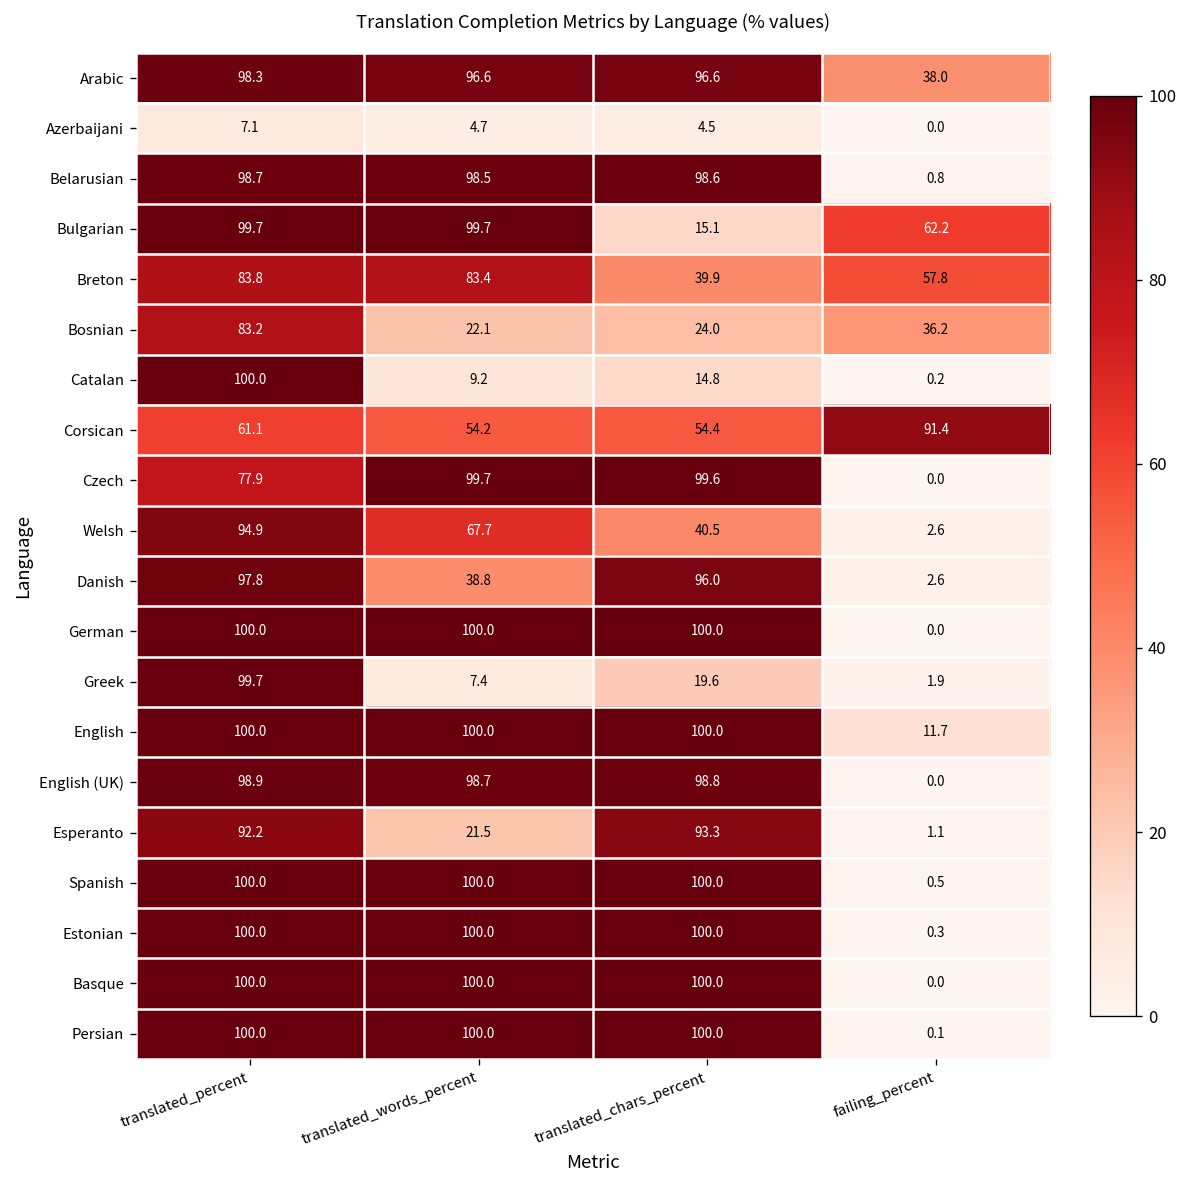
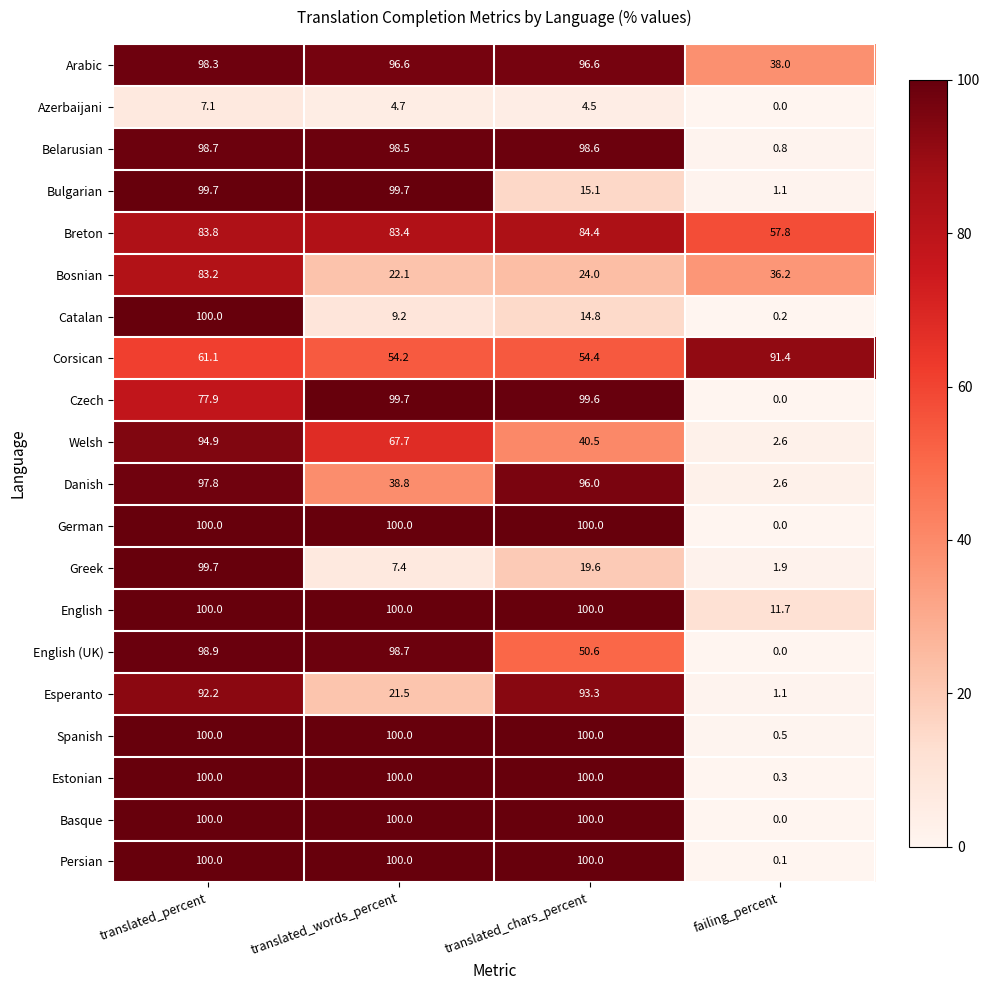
Bulgarian, failing_percent: 62.2 -> 1.1
Breton, translated_chars_percent: 39.9 -> 84.4
English (UK), translated_chars_percent: 98.8 -> 50.6
